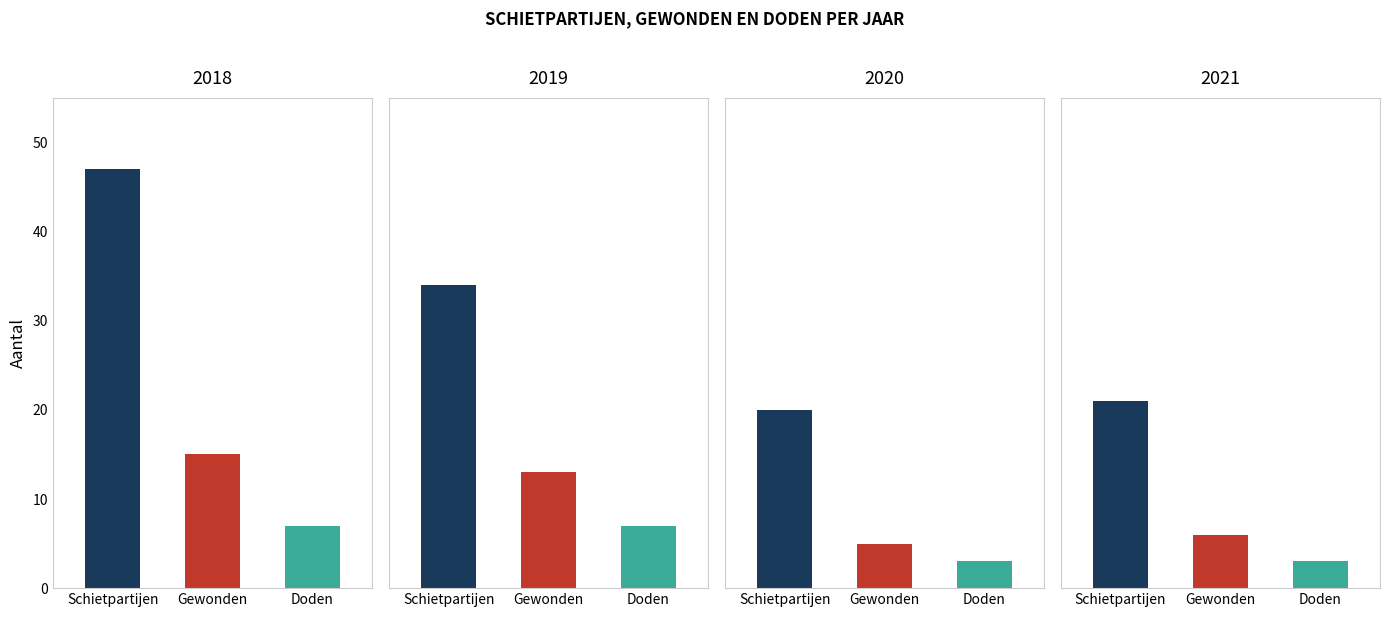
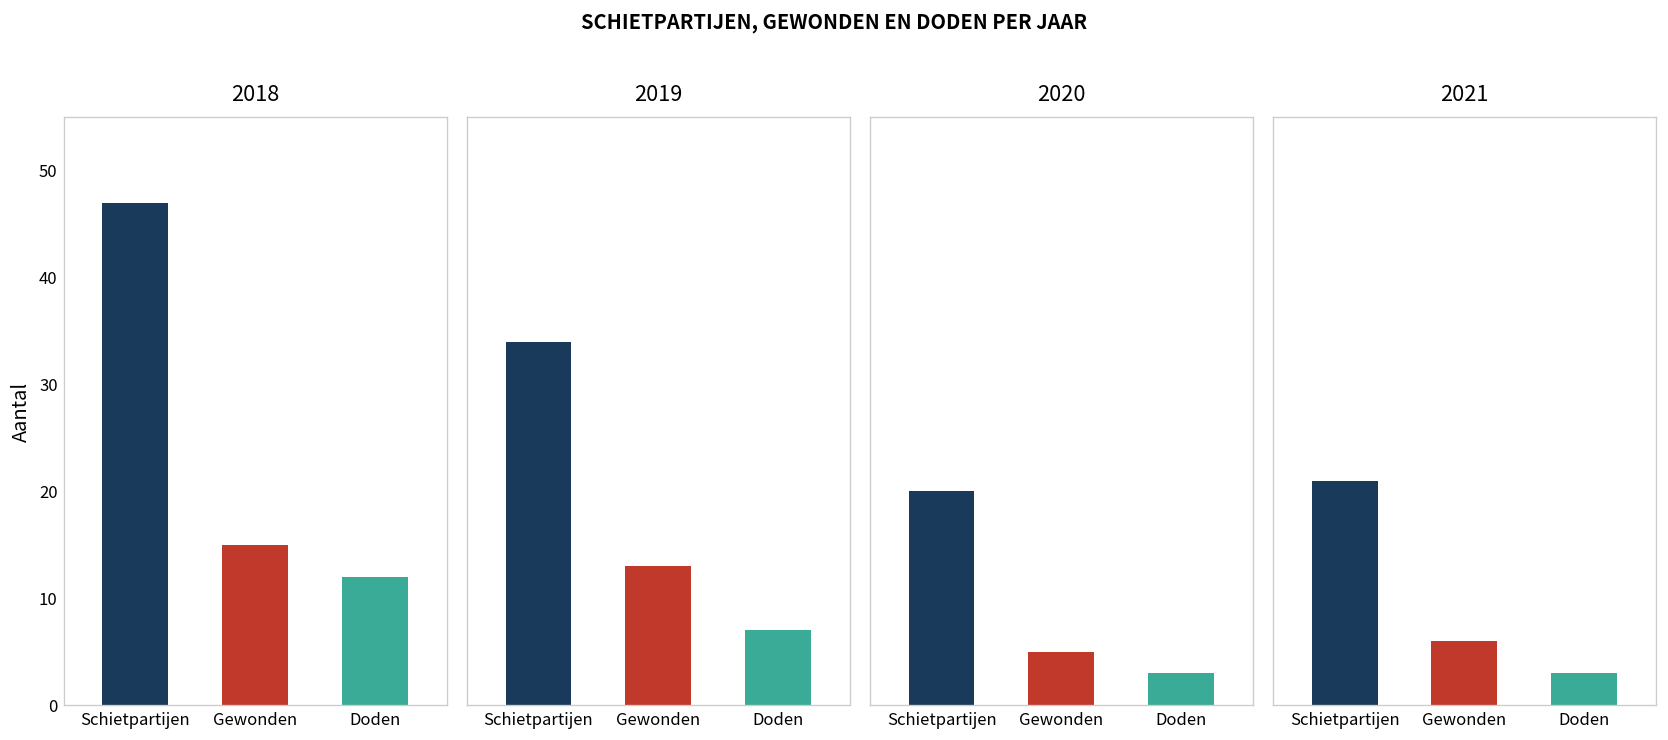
2018, Doden: 7 -> 12
